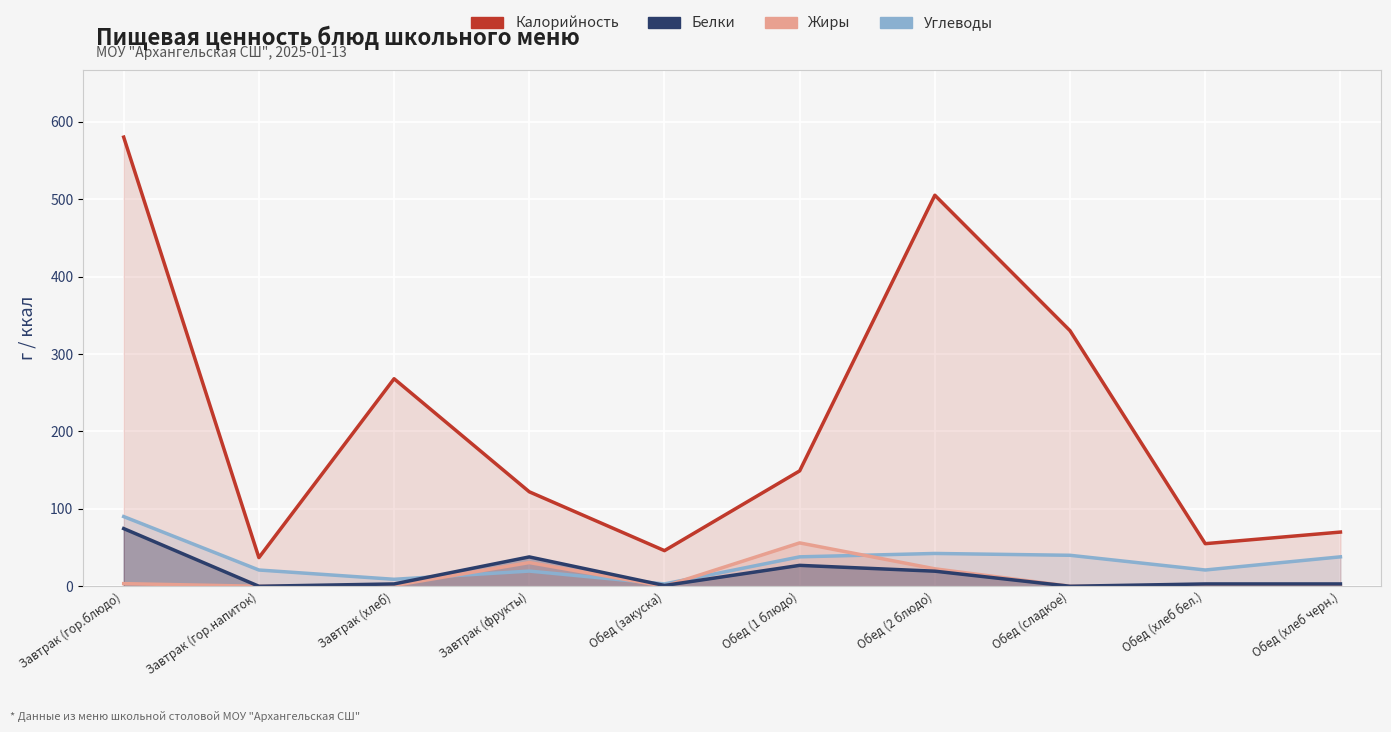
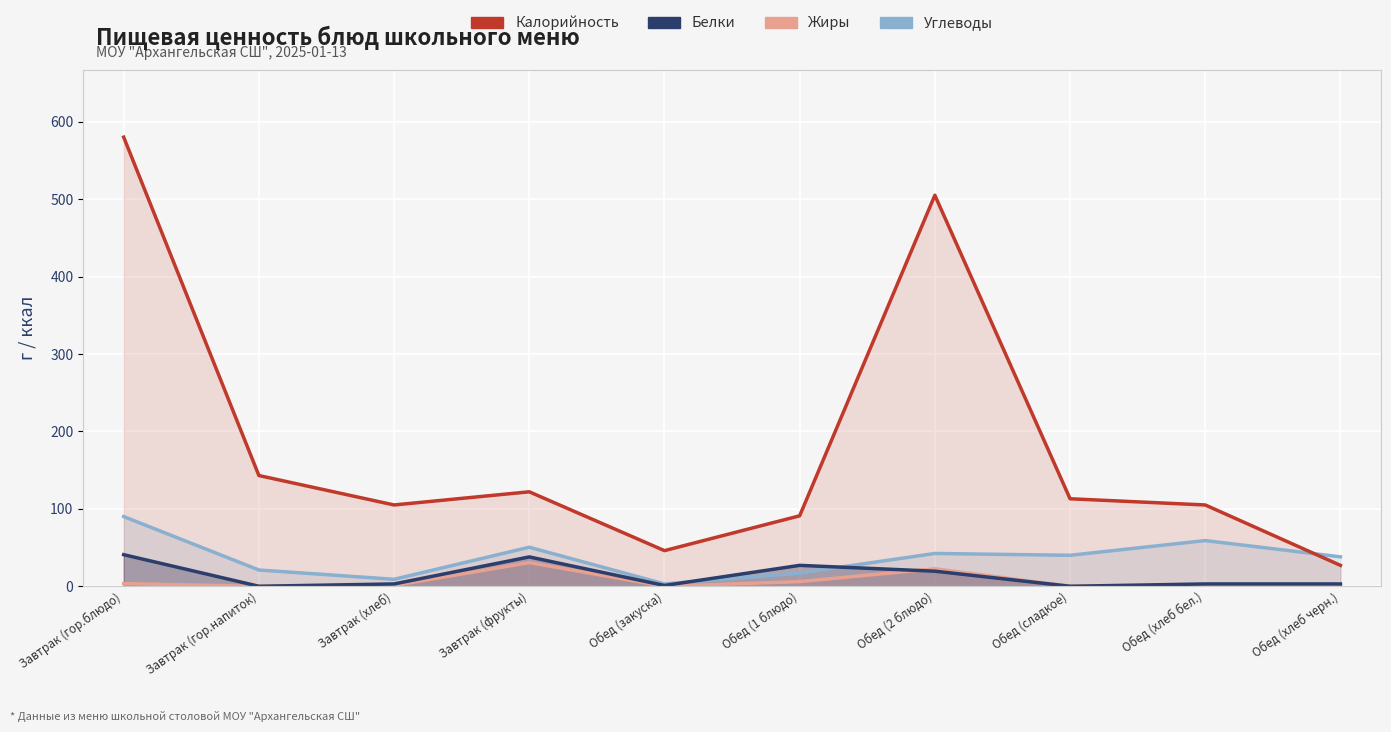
Белки, Завтрак (гор.блюдо): 70 -> 40
Калорийность, Завтрак (гор.напиток): 40 -> 140
Калорийность, Завтрак (хлеб): 270 -> 110
Углеводы, Завтрак (фрукты): 20 -> 50
Углеводы, Обед (1 блюдо): 40 -> 20
Жиры, Обед (1 блюдо): 60 -> 10
Калорийность, Обед (1 блюдо): 150 -> 90
Калорийность, Обед (сладкое): 330 -> 110
Углеводы, Обед (хлеб бел.): 20 -> 60
Калорийность, Обед (хлеб бел.): 60 -> 110
Калорийность, Обед (хлеб черн.): 70 -> 30
